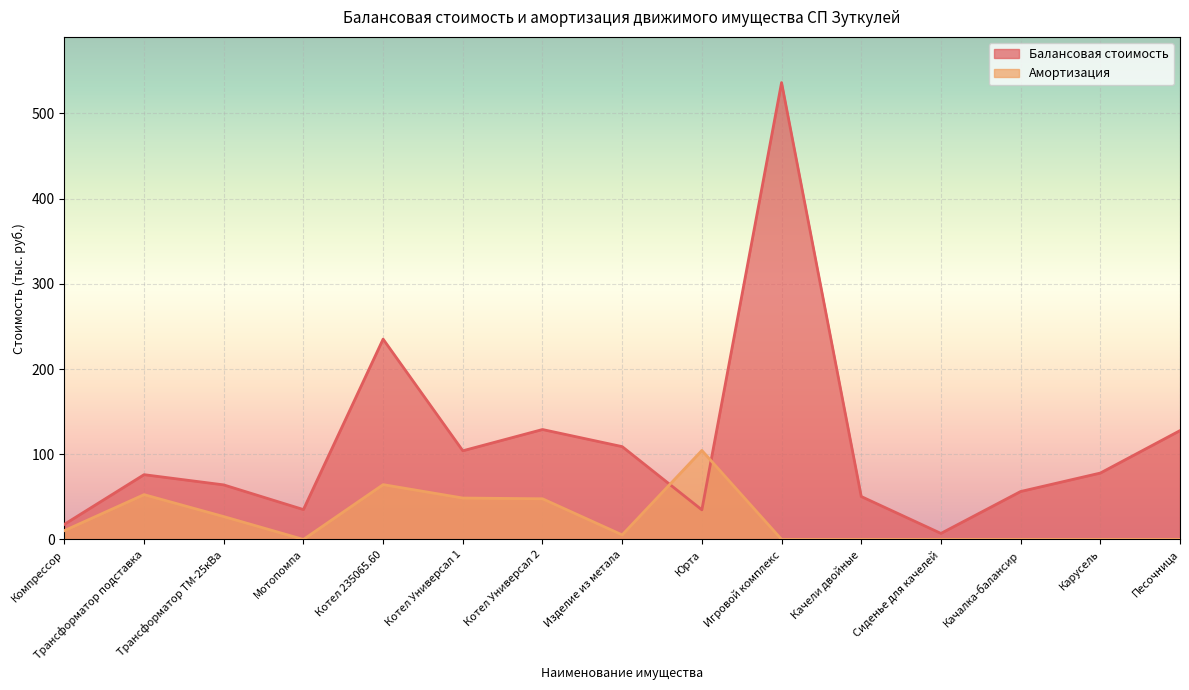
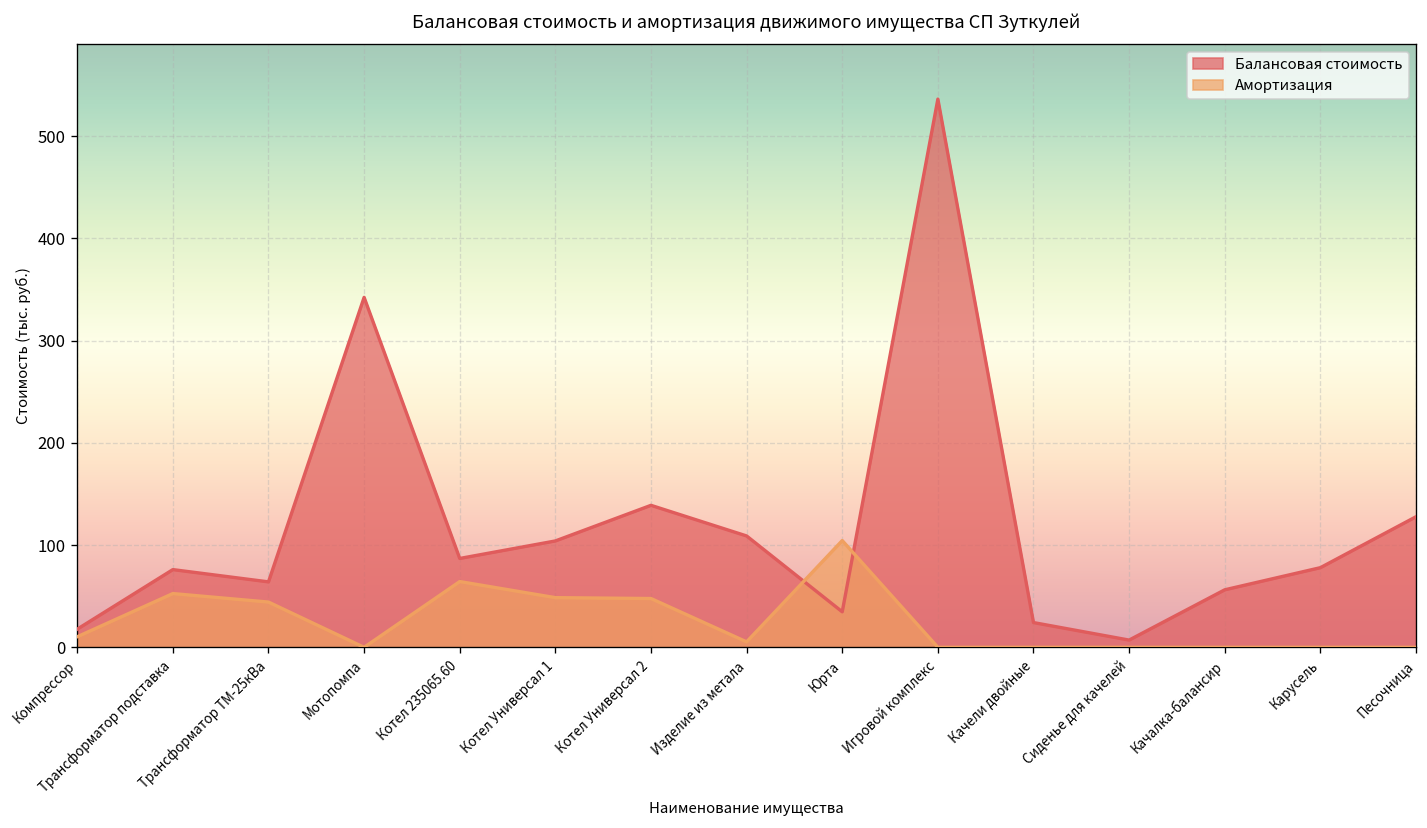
Амортизация, Трансформатор ТМ-25кВа: 30 -> 40
Балансовая стоимость, Мотопомпа: 40 -> 340
Балансовая стоимость, Котел 235065.60: 240 -> 90
Балансовая стоимость, Котел Универсал 2: 130 -> 140
Балансовая стоимость, Качели двойные: 50 -> 20
